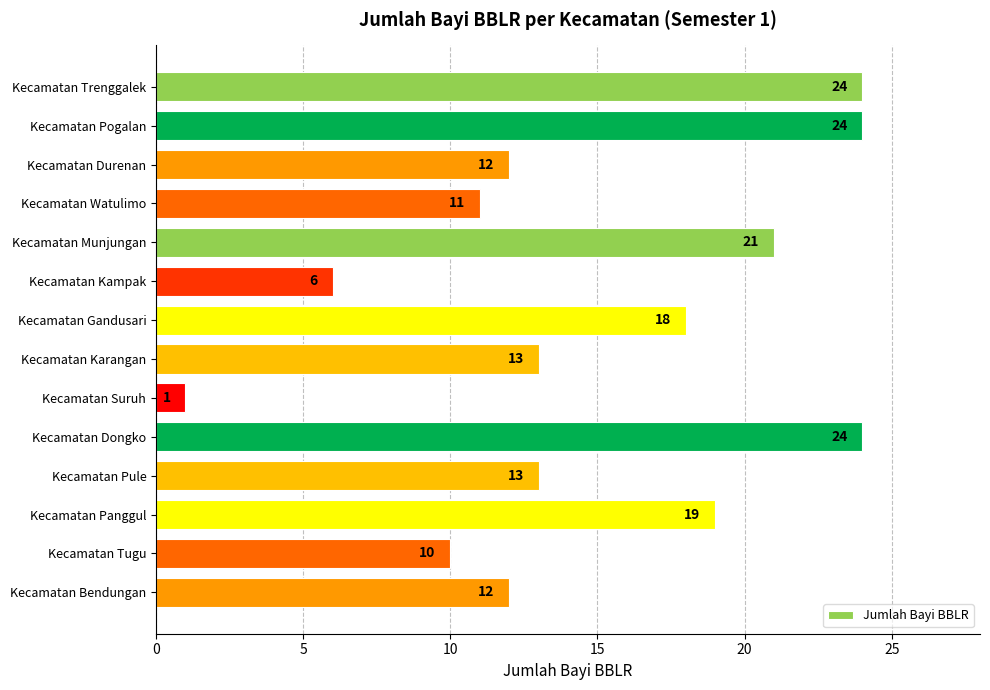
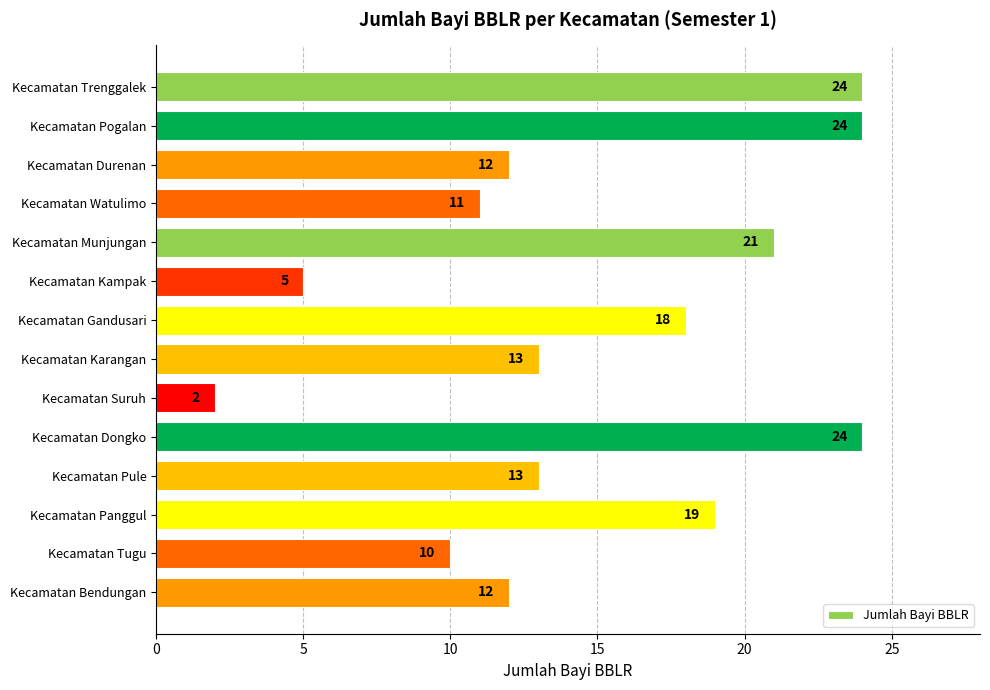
Kecamatan Kampak: 6 -> 5
Kecamatan Suruh: 1 -> 2
